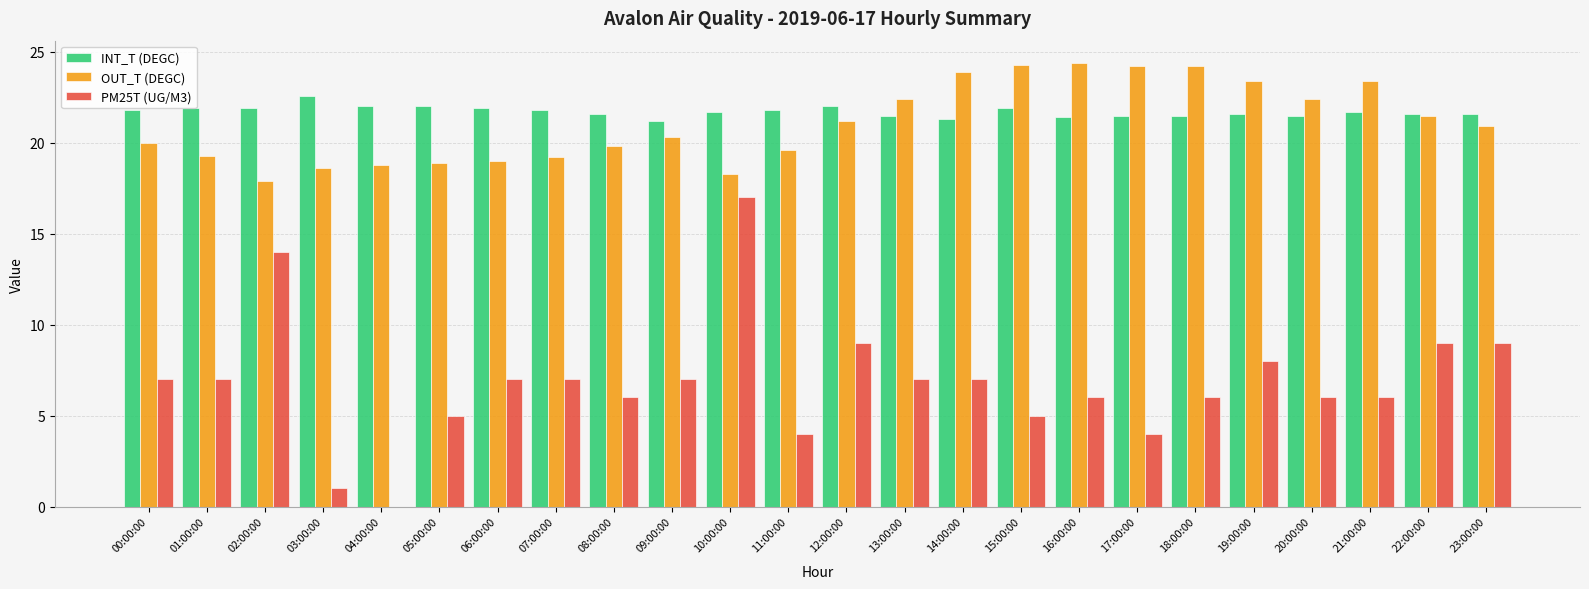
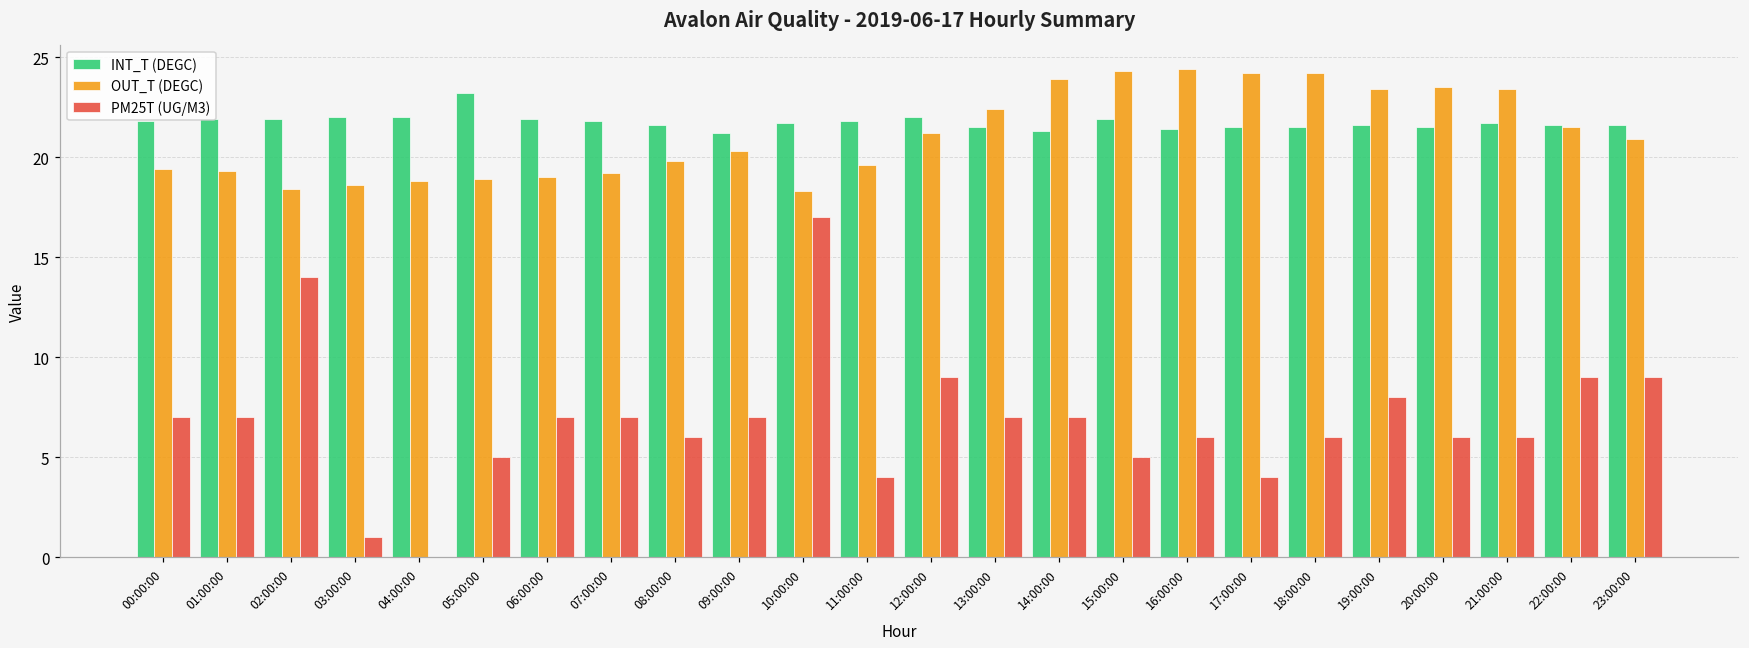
OUT_T (DEGC), 00:00:00: 20.0 -> 19.4
OUT_T (DEGC), 02:00:00: 17.9 -> 18.4
INT_T (DEGC), 03:00:00: 22.6 -> 22.0
INT_T (DEGC), 05:00:00: 22.0 -> 23.2
OUT_T (DEGC), 20:00:00: 22.4 -> 23.5
